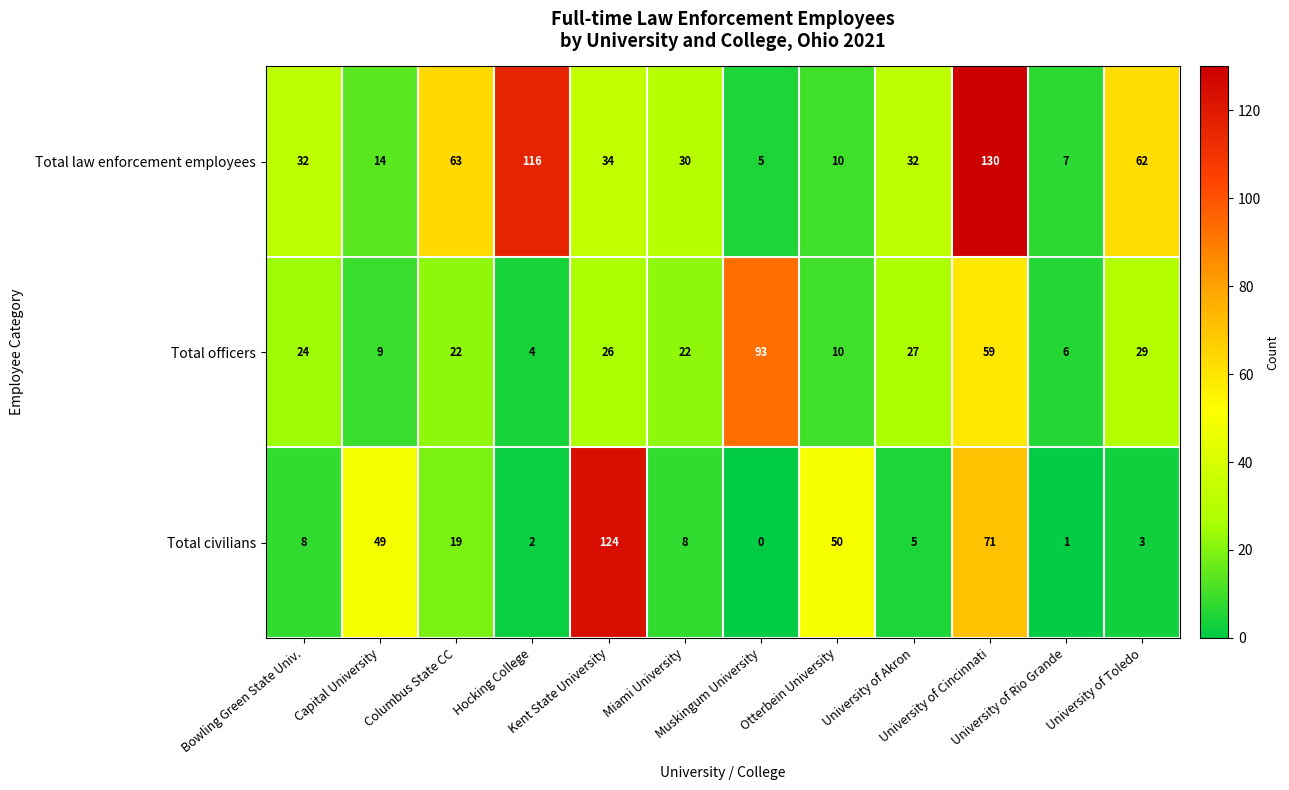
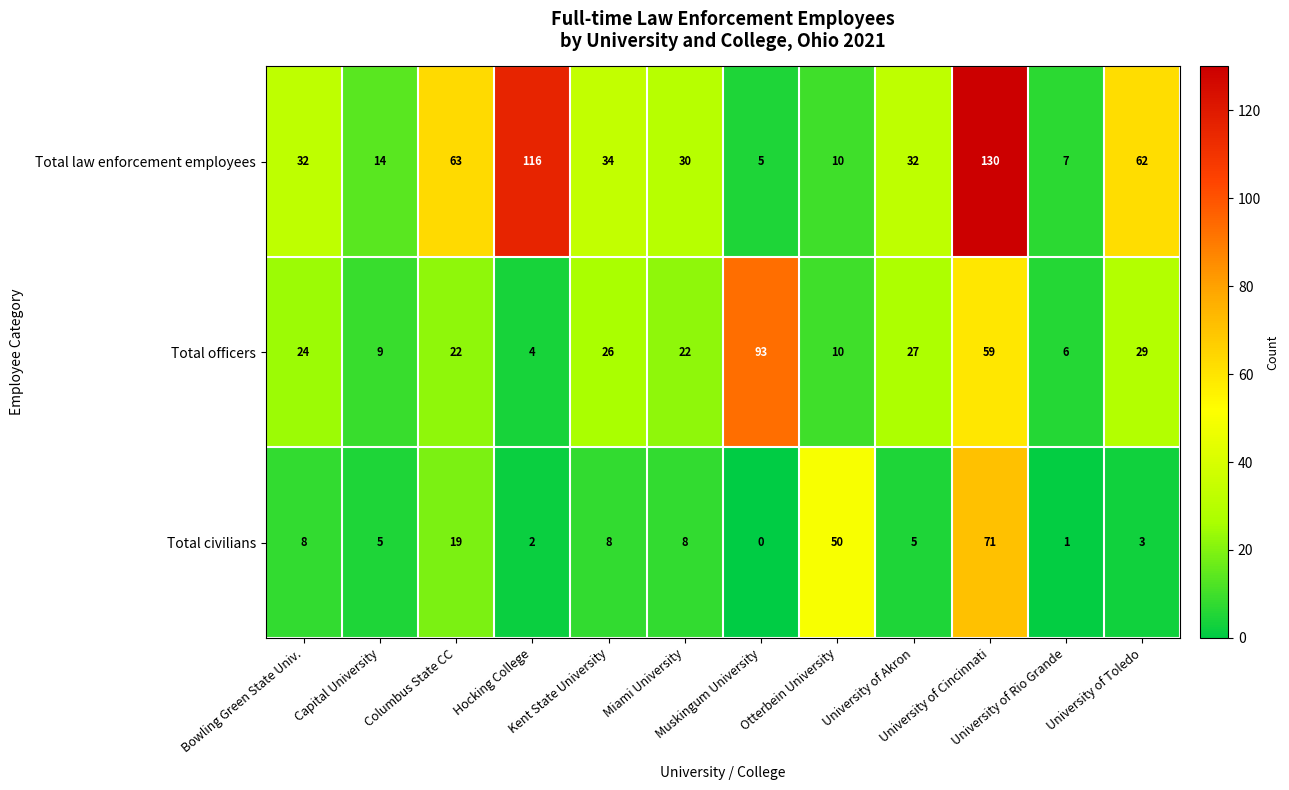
Total civilians, Capital University: 49 -> 5
Total civilians, Kent State University: 124 -> 8
